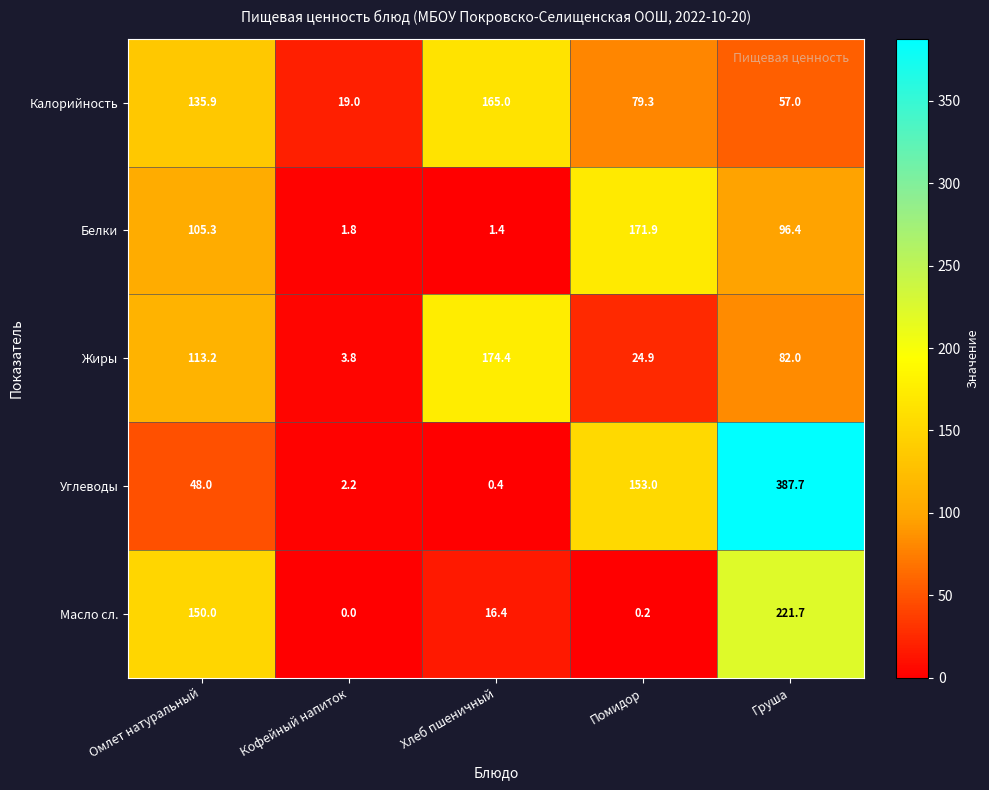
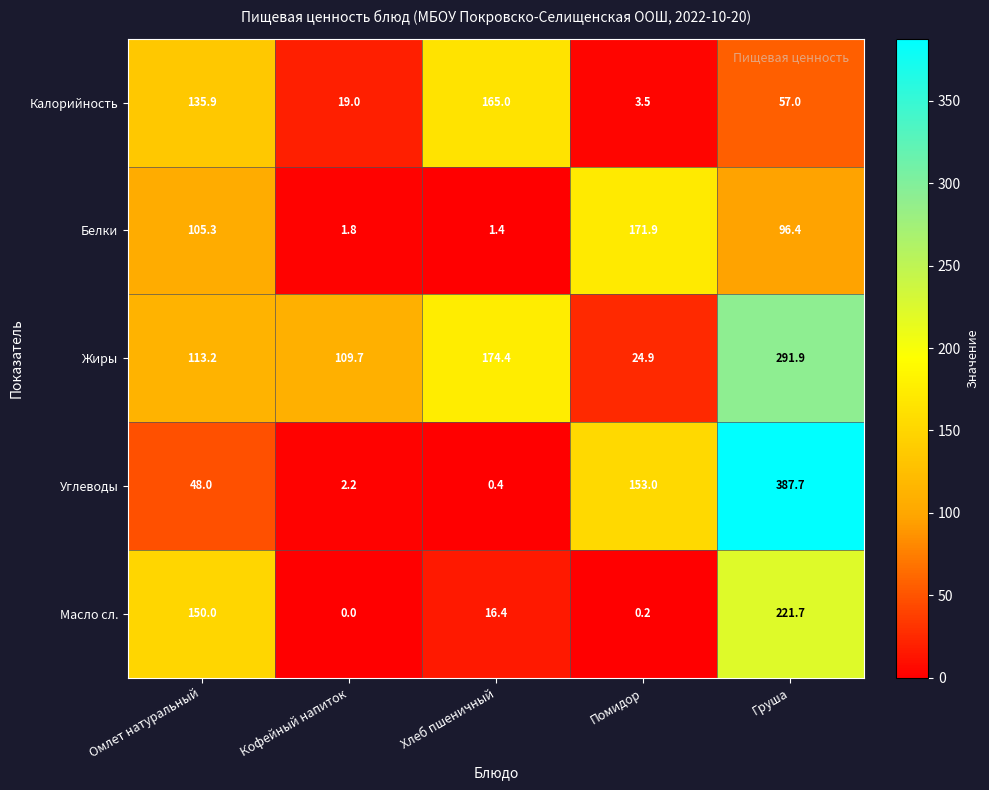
Калорийность, Помидор: 79.3 -> 3.5
Жиры, Кофейный напиток: 3.8 -> 109.7
Жиры, Груша: 82.0 -> 291.9
